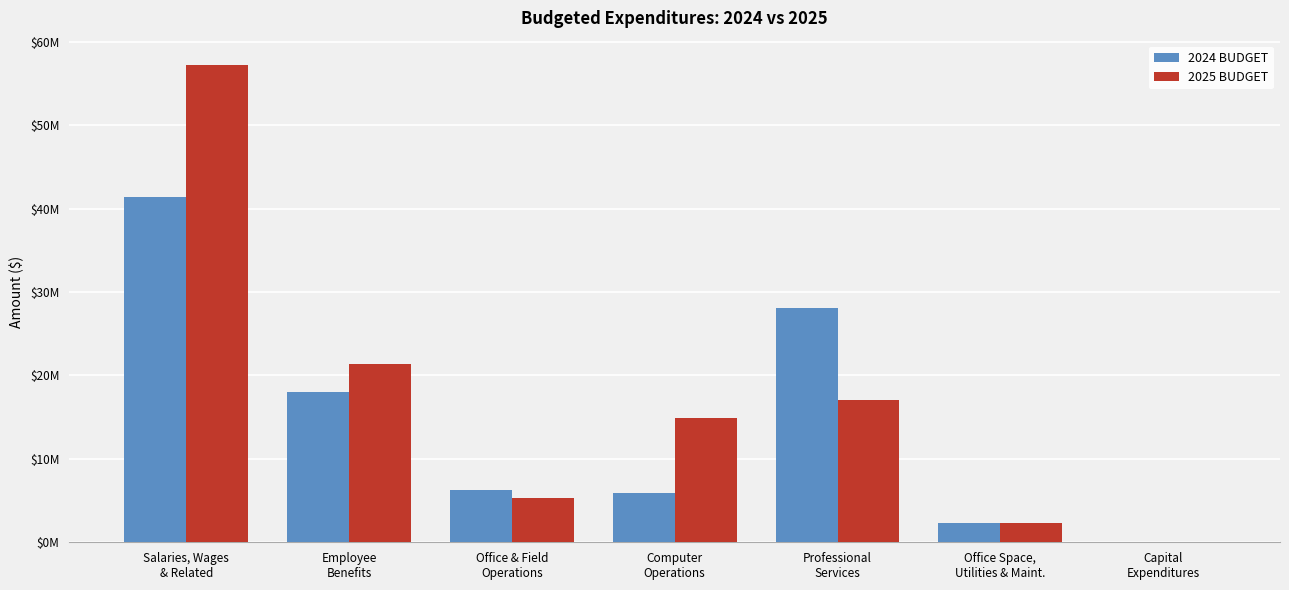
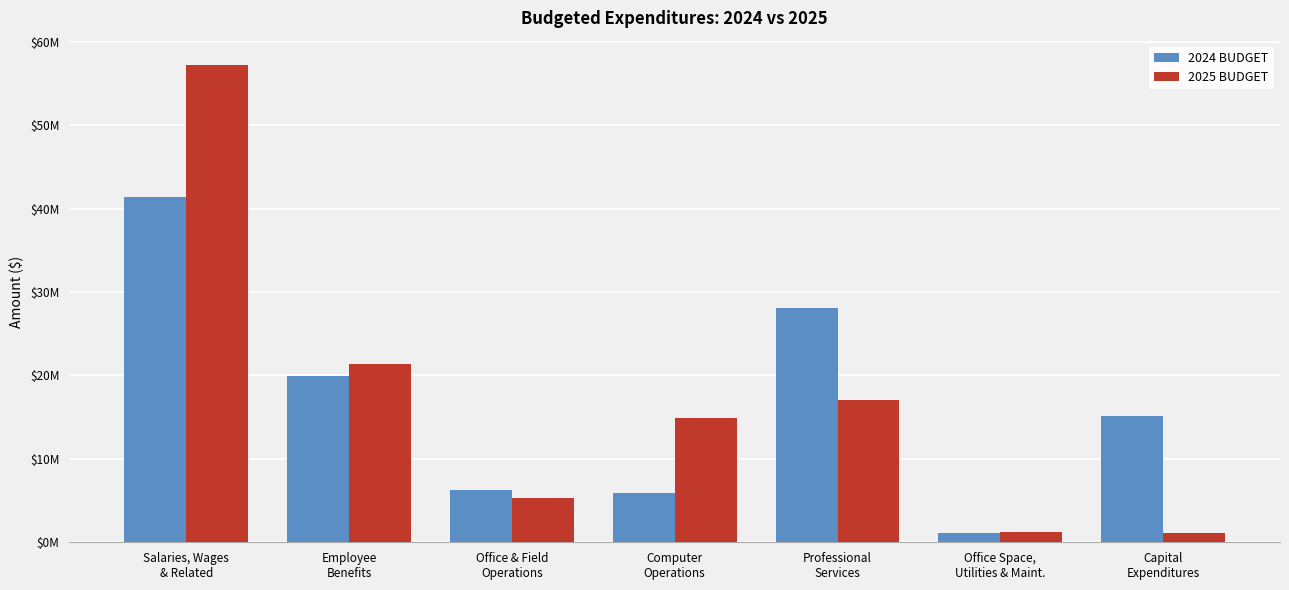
2024 BUDGET, Employee Benefits: $18000000 -> $20000000
2024 BUDGET, Office Space, Utilities & Maint.: $2000000 -> $1000000
2025 BUDGET, Office Space, Utilities & Maint.: $2000000 -> $1000000
2024 BUDGET, Capital Expenditures: $0 -> $15000000
2025 BUDGET, Capital Expenditures: $0 -> $1000000
